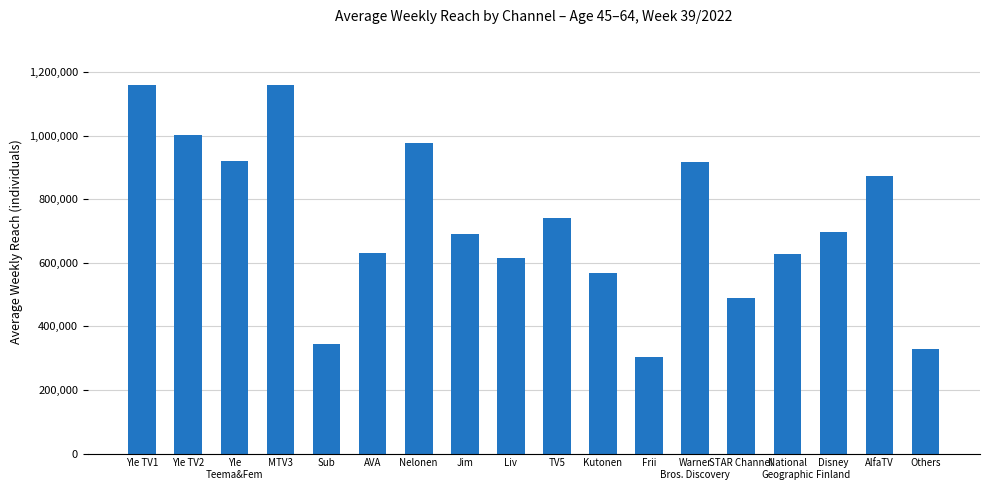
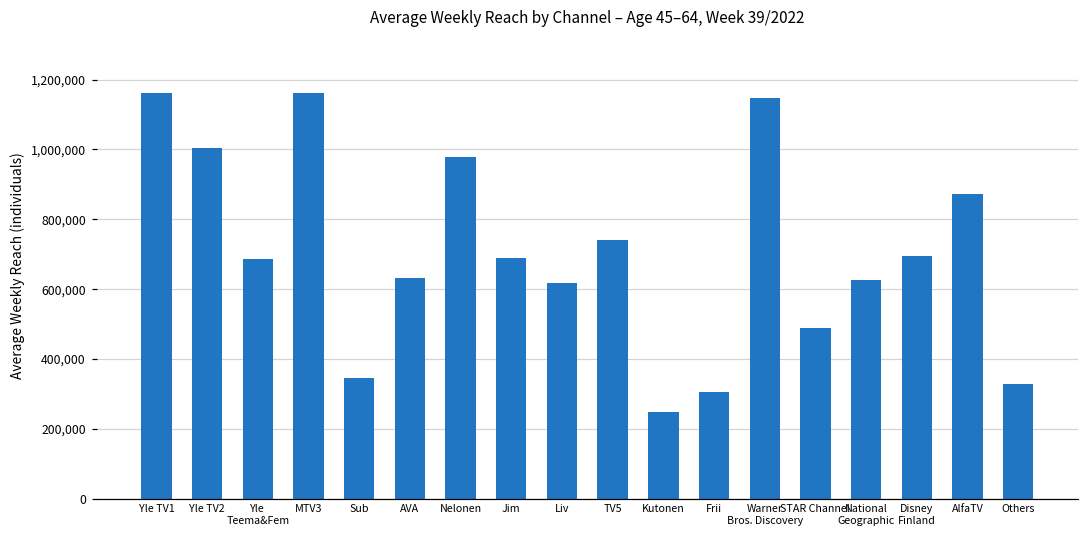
Yle Teema&Fem: 920,000 -> 690,000
Kutonen: 570,000 -> 250,000
Warner Bros. Discovery: 920,000 -> 1,150,000
